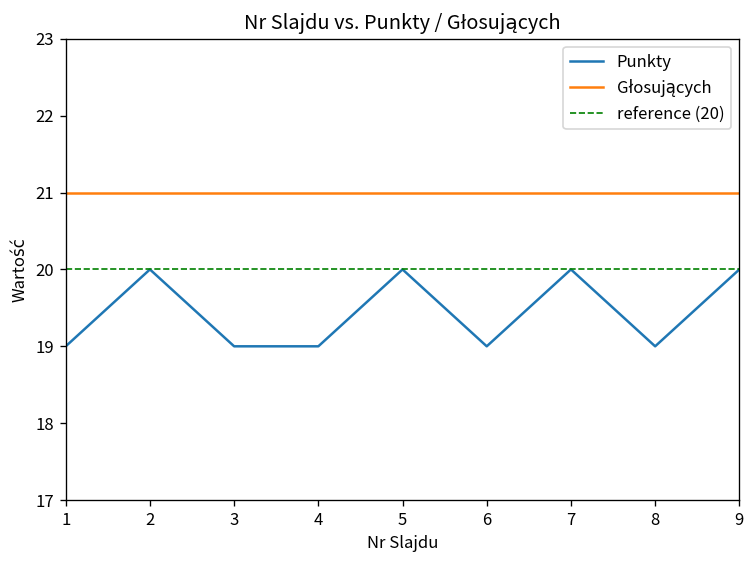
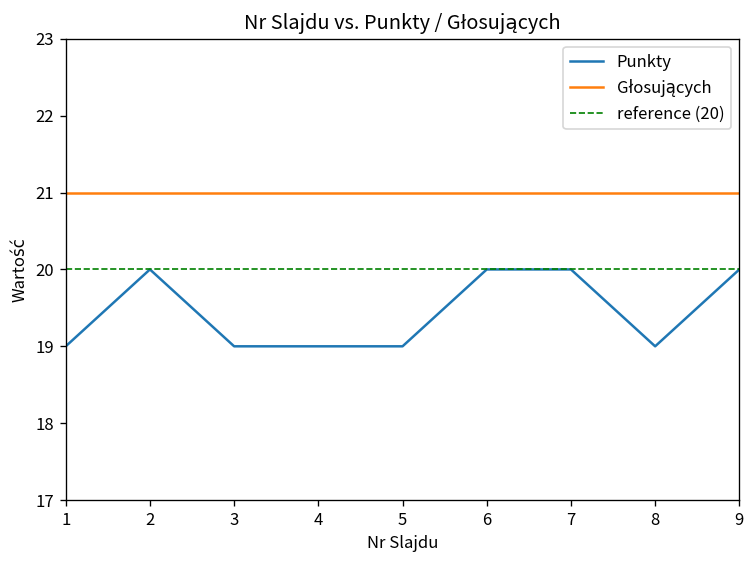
Punkty, 5: 20 -> 19
Punkty, 6: 19 -> 20
